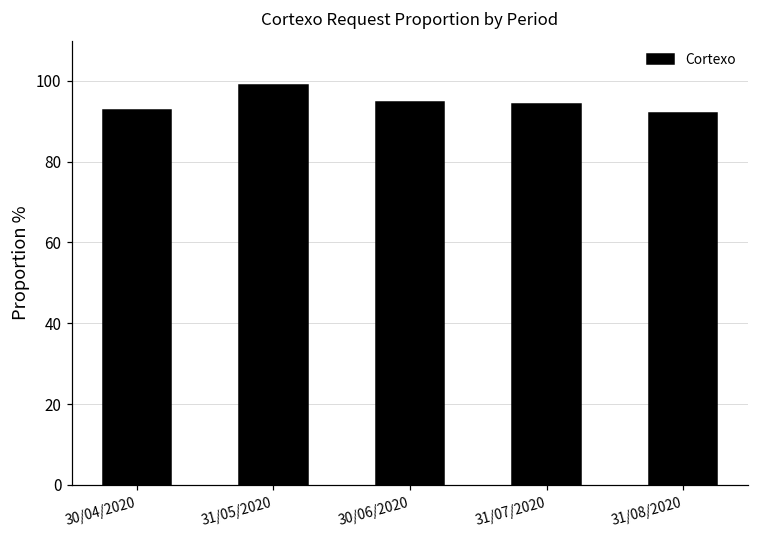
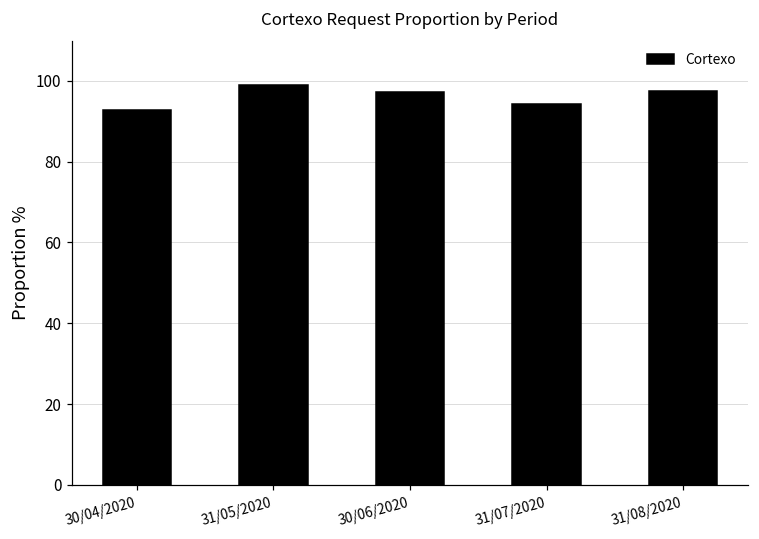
30/06/2020: 95 -> 97
31/08/2020: 92 -> 98
